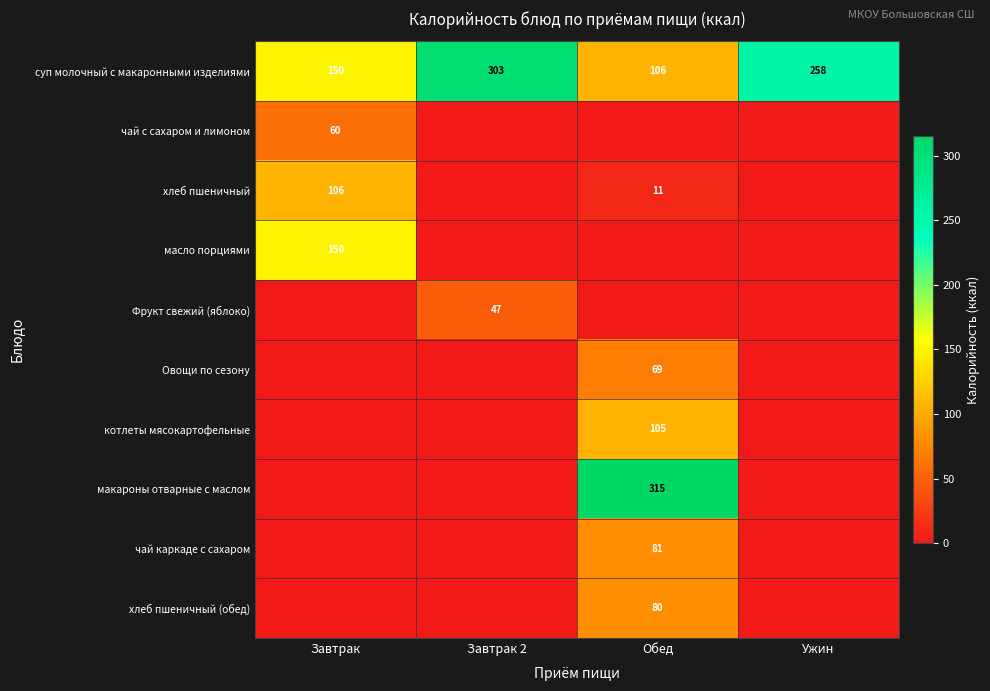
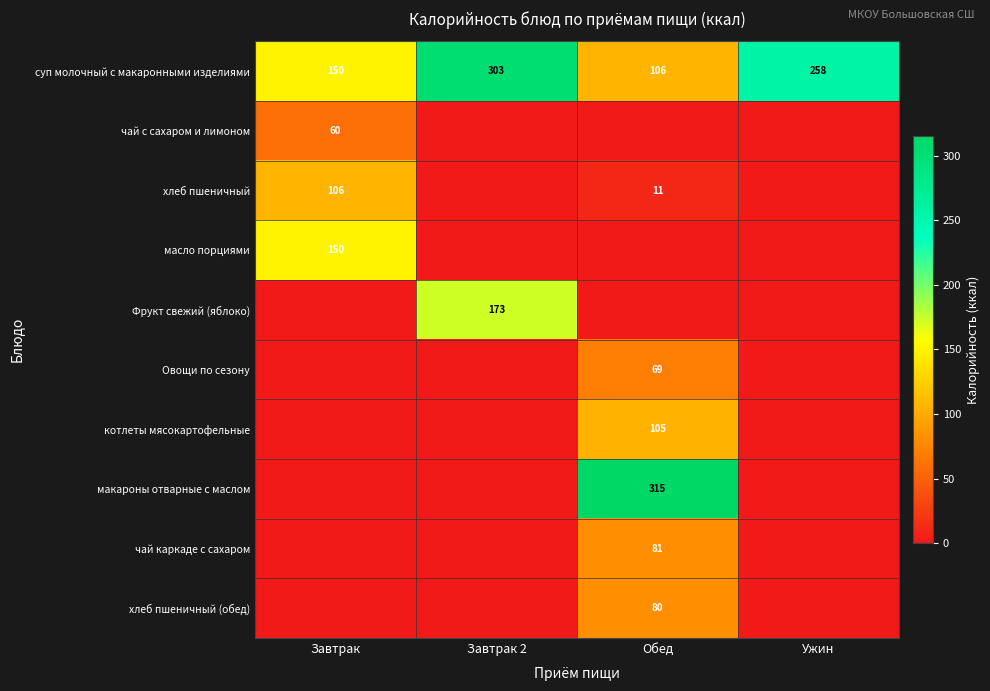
Фрукт свежий (яблоко), Завтрак 2: 47 -> 173
